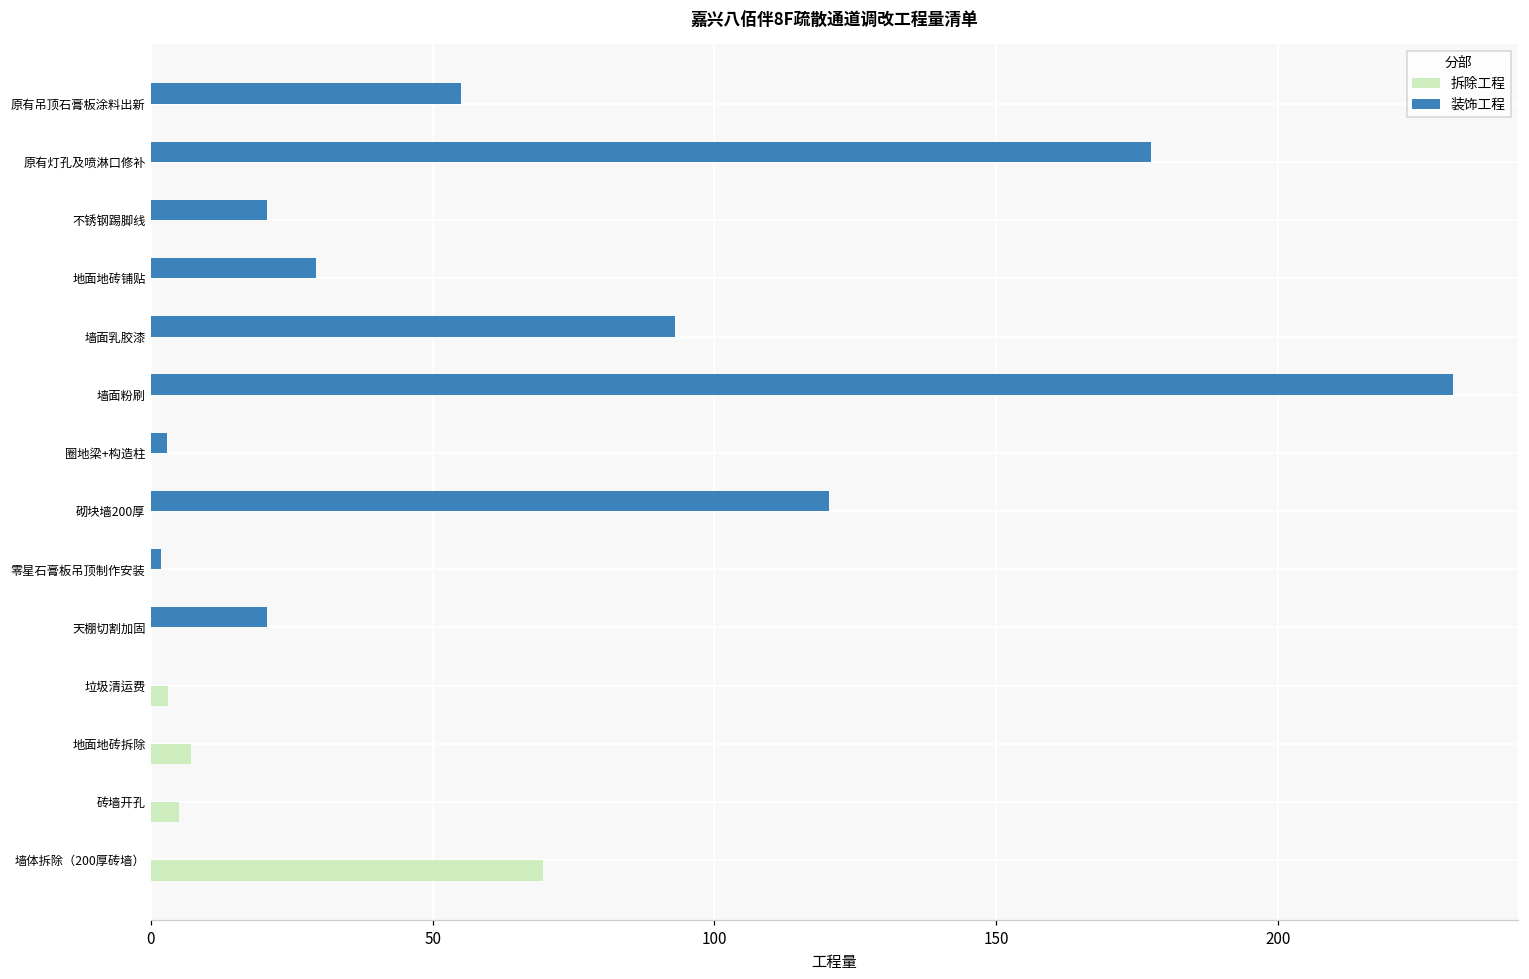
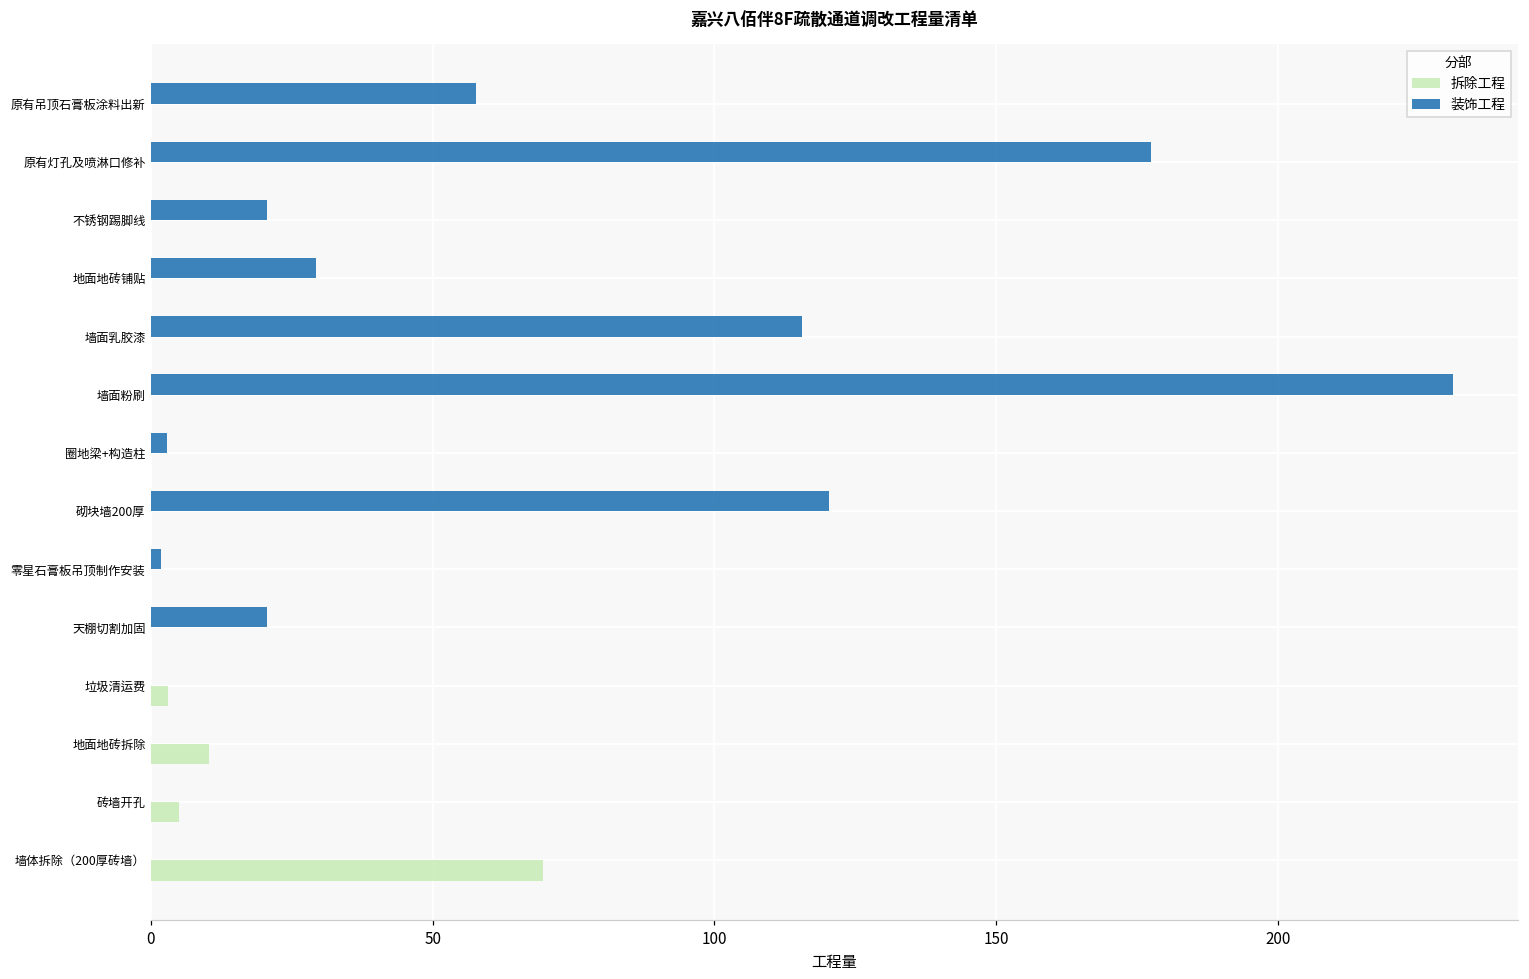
装饰工程, 原有吊顶石膏板涂料出新: 55 -> 58
装饰工程, 墙面乳胶漆: 93 -> 116
拆除工程, 地面地砖拆除: 7 -> 10
